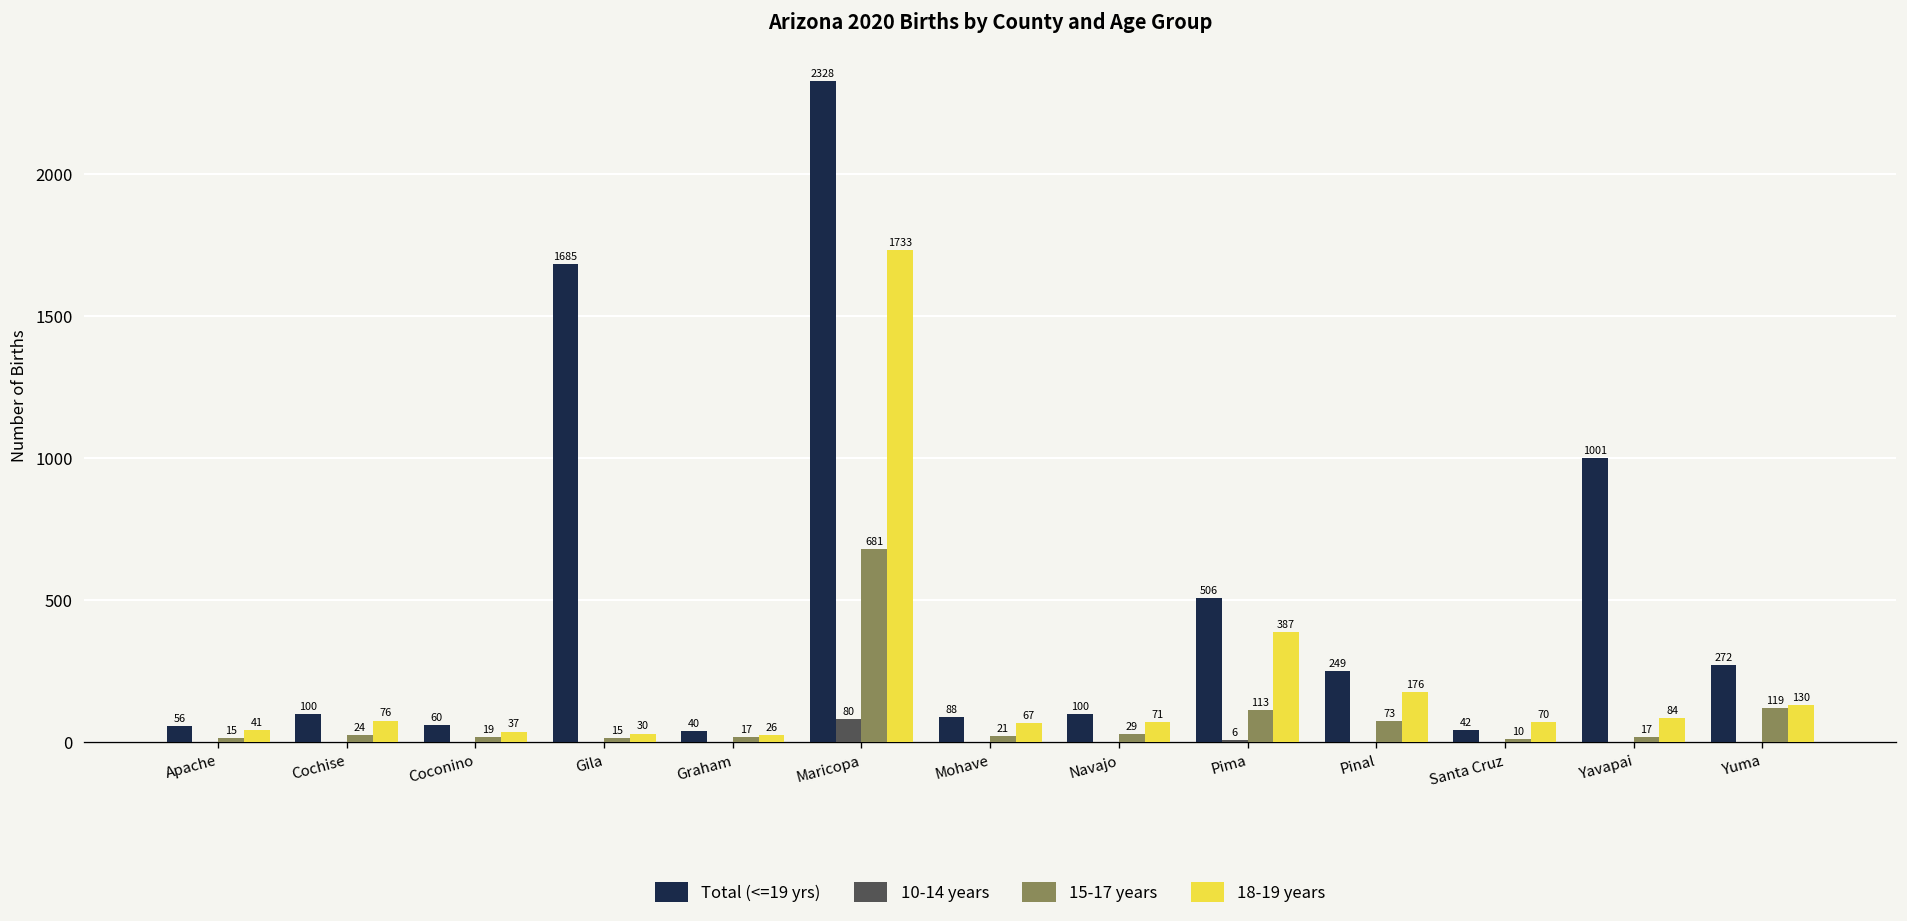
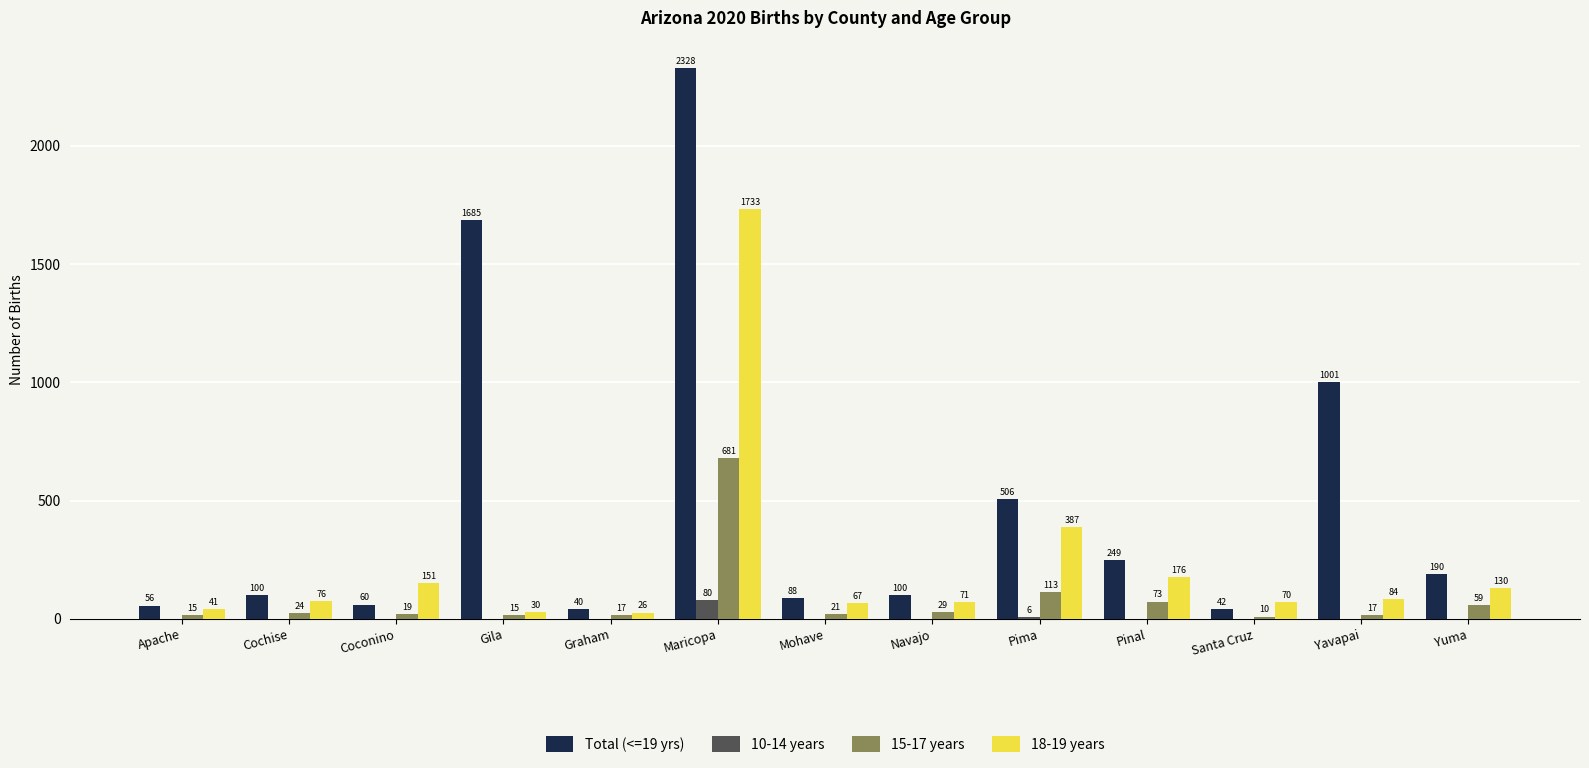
18-19 years, Coconino: 37 -> 151
Total (<=19 yrs), Yuma: 272 -> 190
15-17 years, Yuma: 119 -> 59
